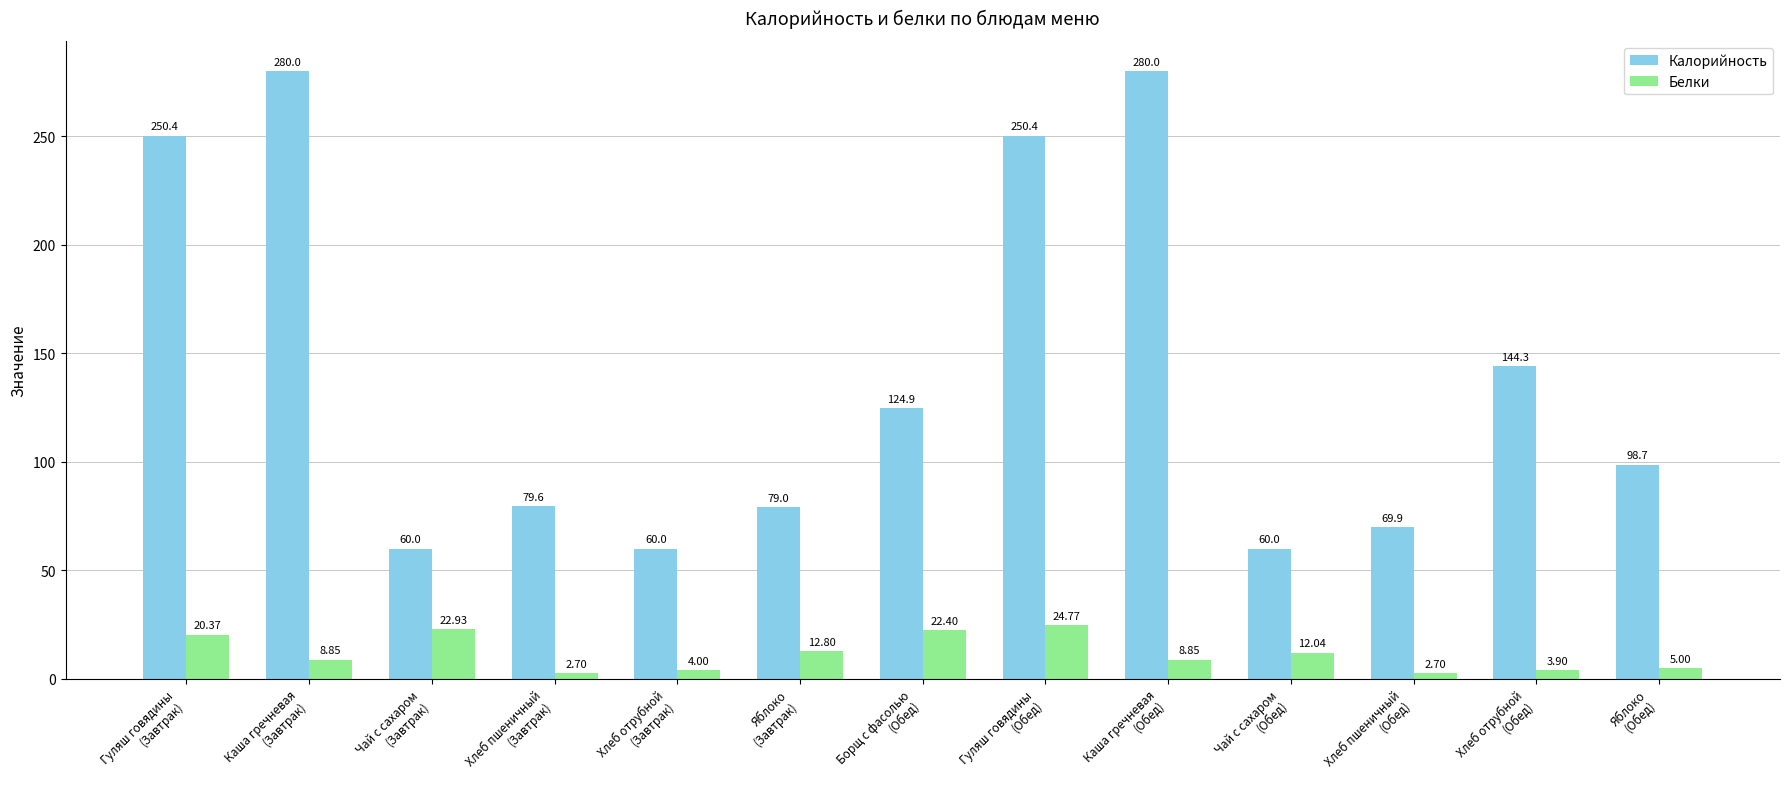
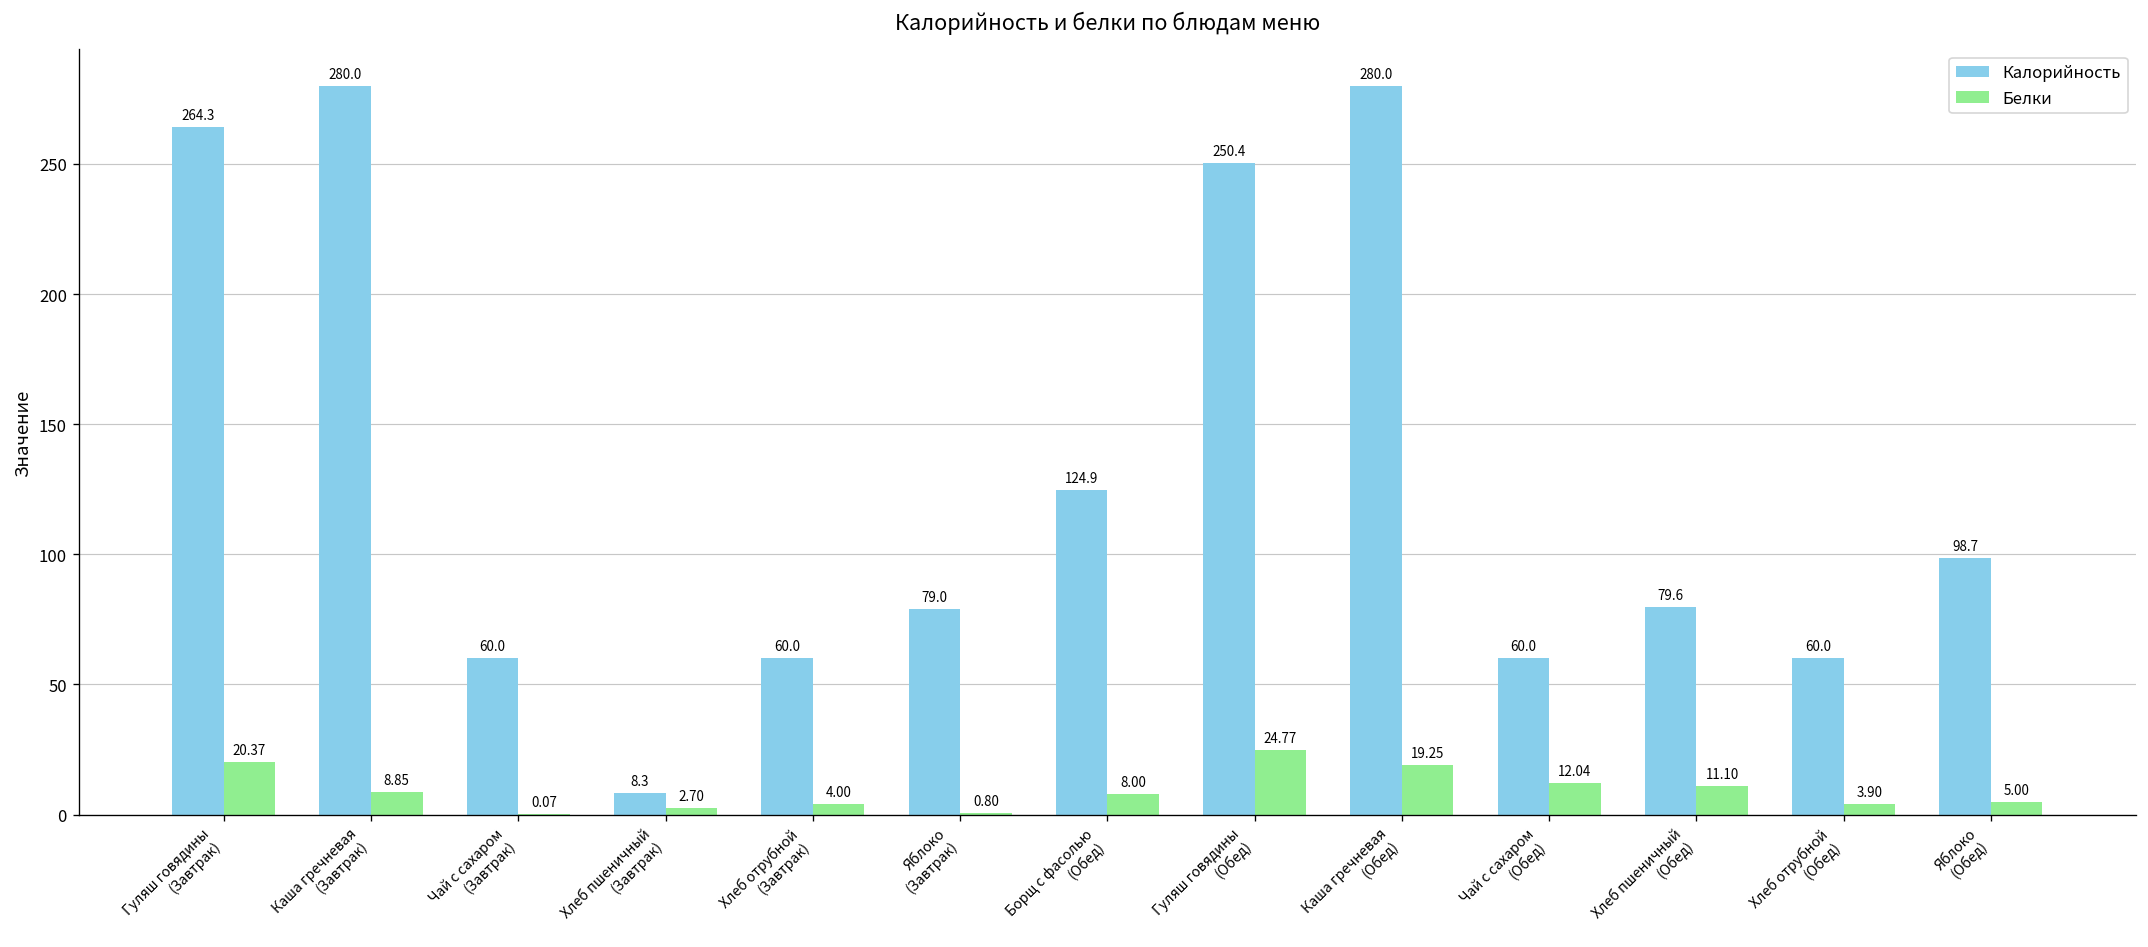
Калорийность, Гуляш говядины (Завтрак): 250.4 -> 264.3
Белки, Чай с сахаром (Завтрак): 22.93 -> 0.07
Калорийность, Хлеб пшеничный (Завтрак): 79.6 -> 8.3
Белки, Яблоко (Завтрак): 12.80 -> 0.80
Белки, Борщ с фасолью (Обед): 22.40 -> 8.00
Белки, Каша гречневая (Обед): 8.85 -> 19.25
Калорийность, Хлеб пшеничный (Обед): 69.9 -> 79.6
Белки, Хлеб пшеничный (Обед): 2.70 -> 11.10
Калорийность, Хлеб отрубной (Обед): 144.3 -> 60.0
